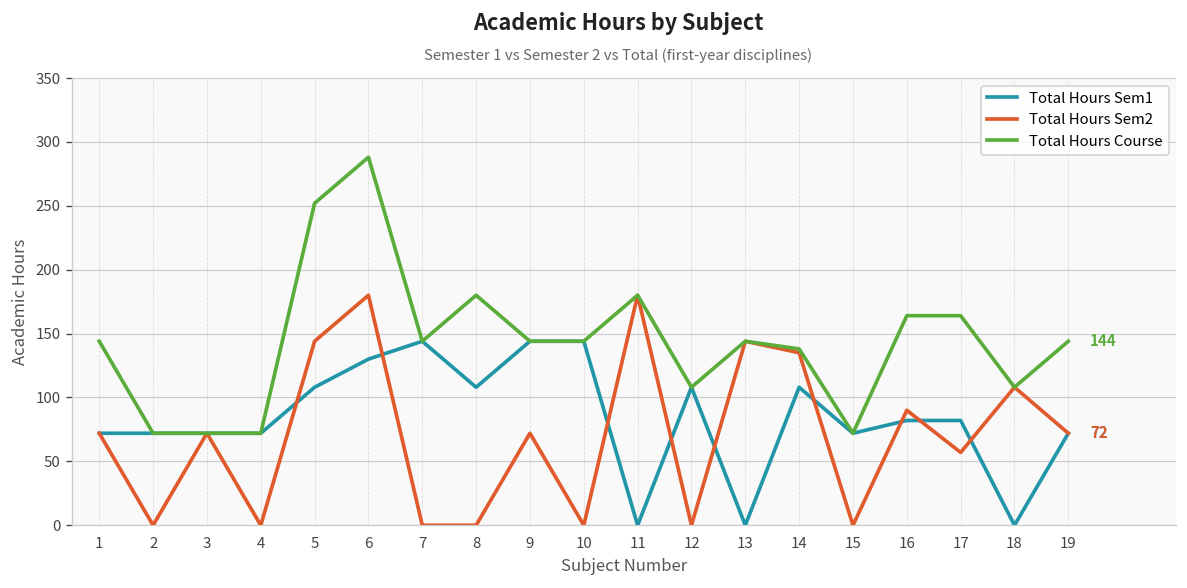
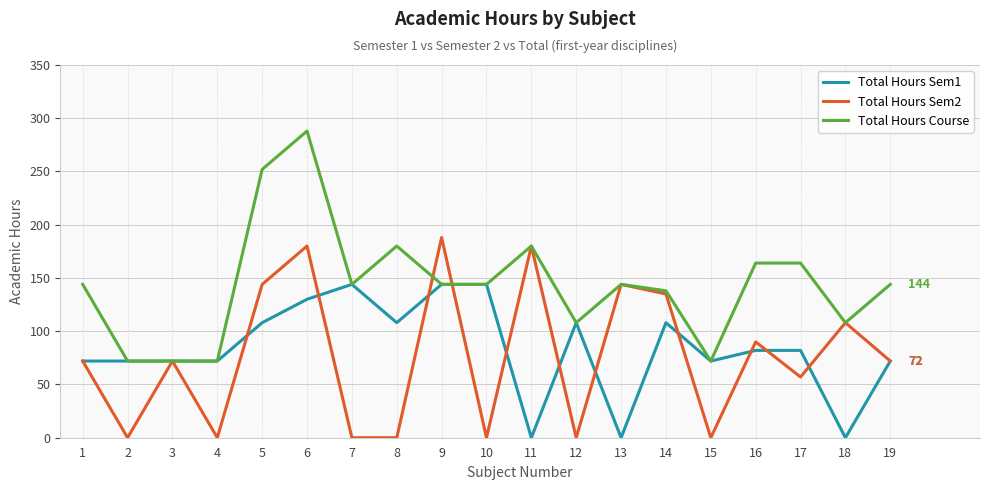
Total Hours Sem2, 9: 72 -> 188
